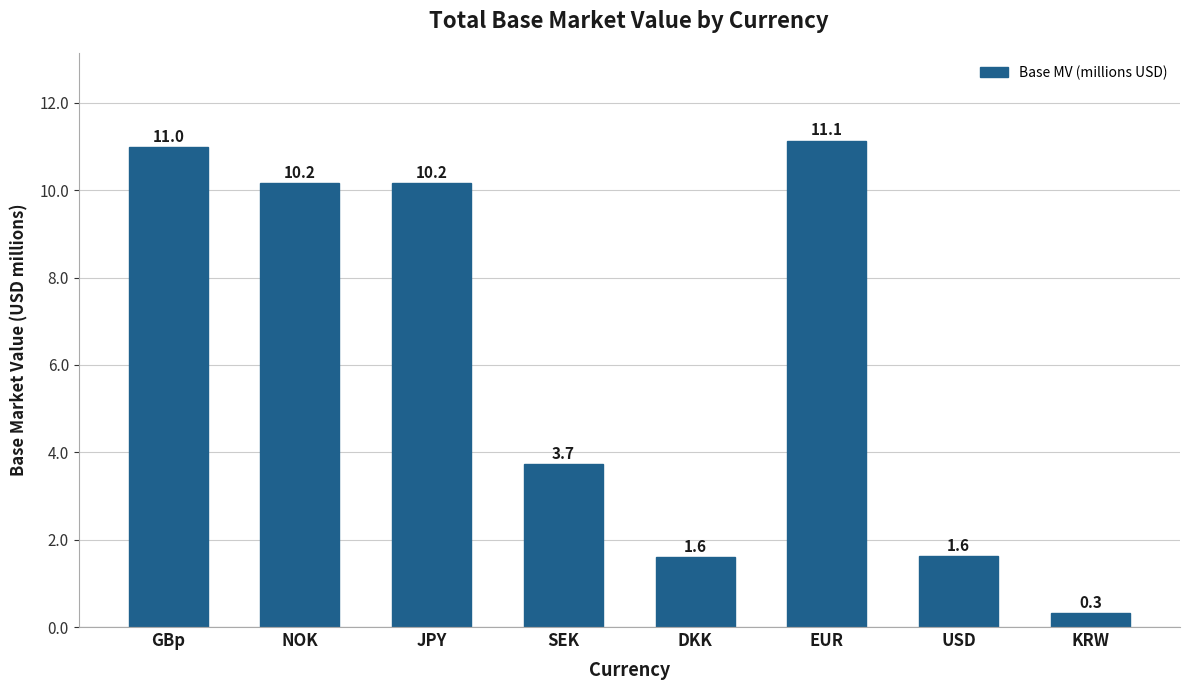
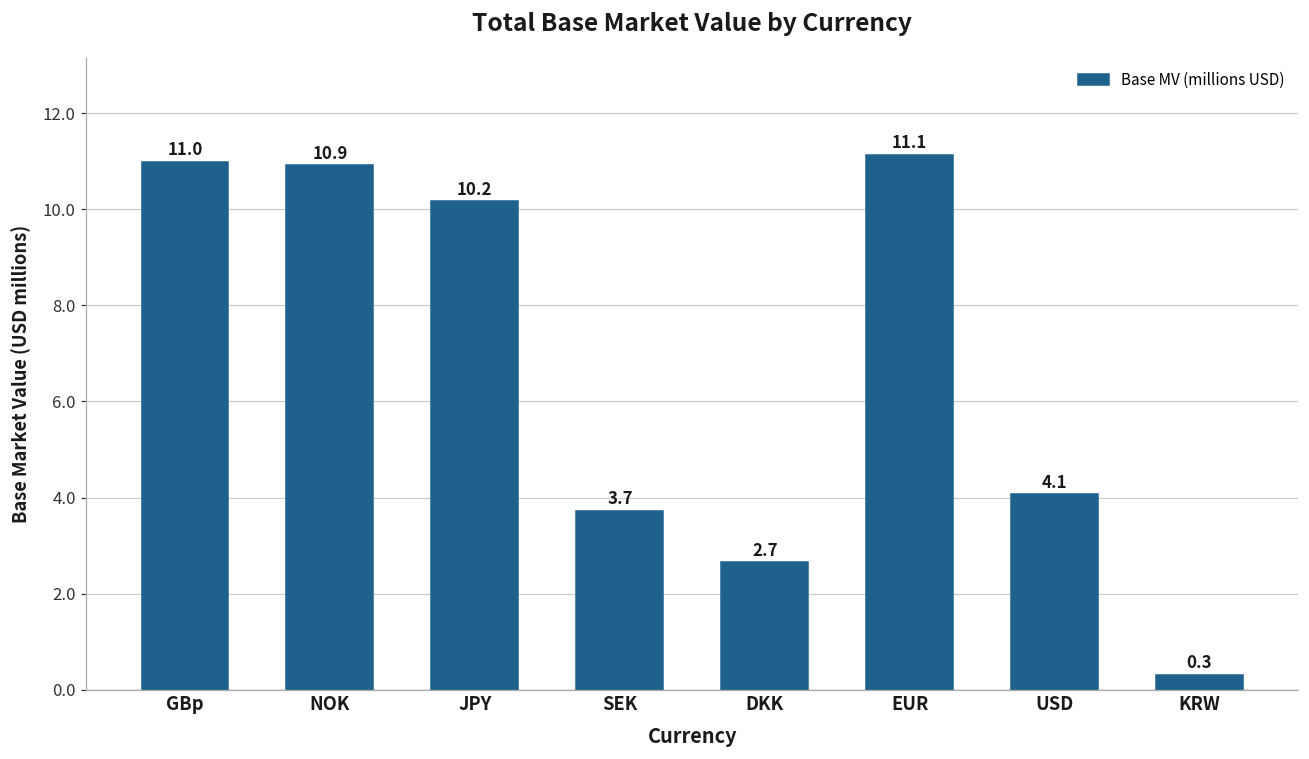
NOK: 10.2 -> 10.9
DKK: 1.6 -> 2.7
USD: 1.6 -> 4.1
